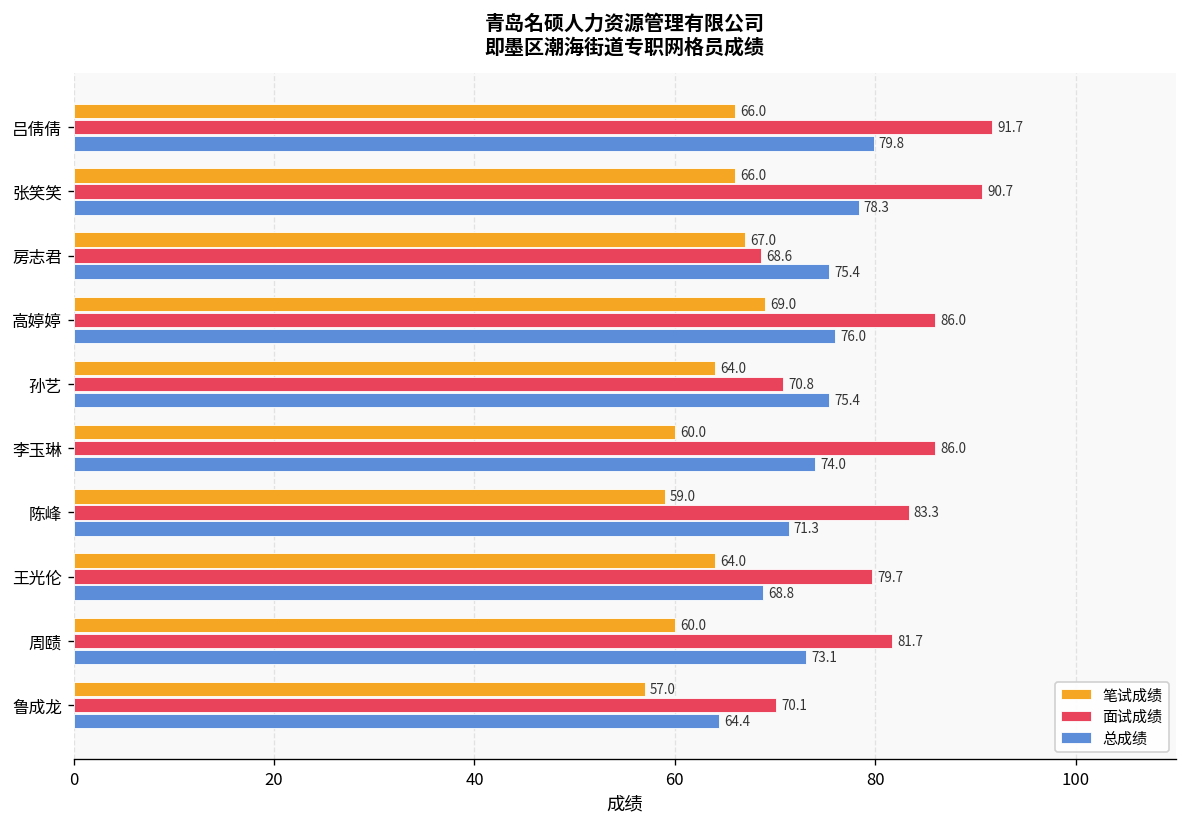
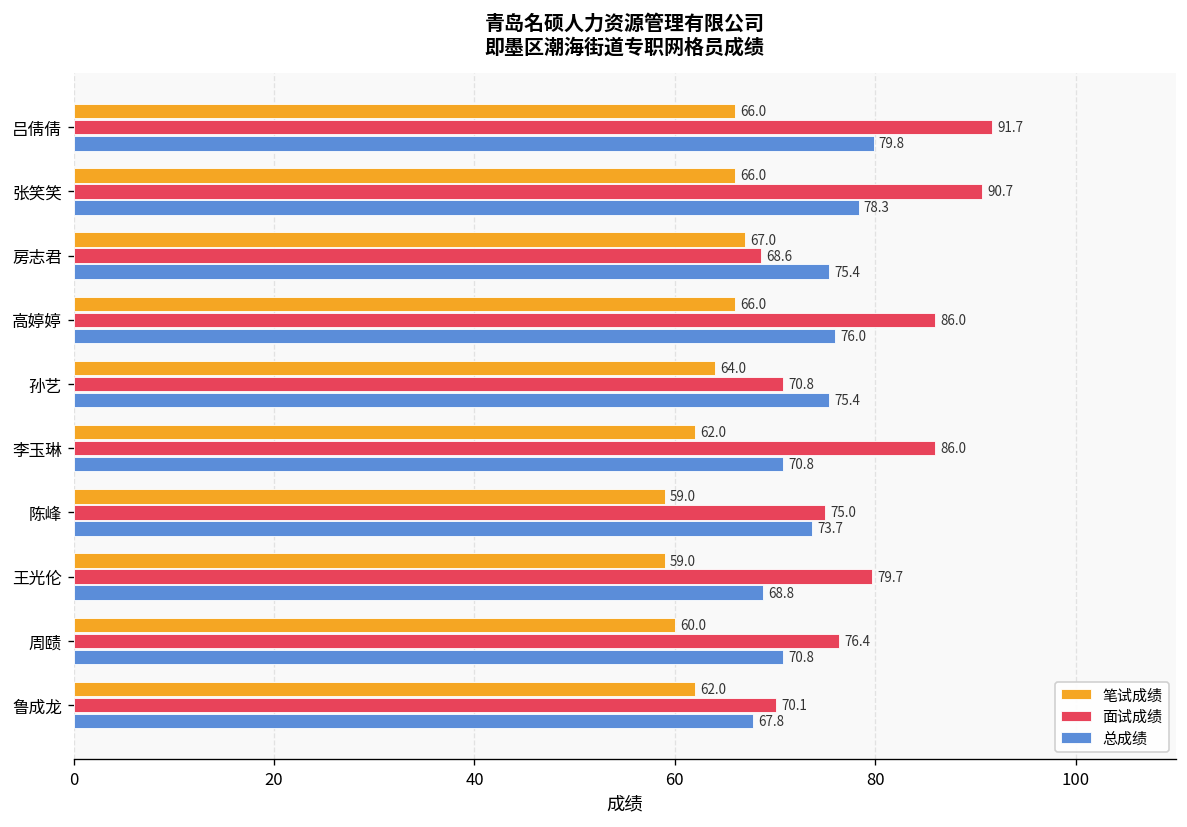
笔试成绩, 高婷婷: 69.0 -> 66.0
笔试成绩, 李玉琳: 60.0 -> 62.0
总成绩, 李玉琳: 74.0 -> 70.8
面试成绩, 陈峰: 83.3 -> 75.0
总成绩, 陈峰: 71.3 -> 73.7
笔试成绩, 王光伦: 64.0 -> 59.0
面试成绩, 周赜: 81.7 -> 76.4
总成绩, 周赜: 73.1 -> 70.8
笔试成绩, 鲁成龙: 57.0 -> 62.0
总成绩, 鲁成龙: 64.4 -> 67.8
